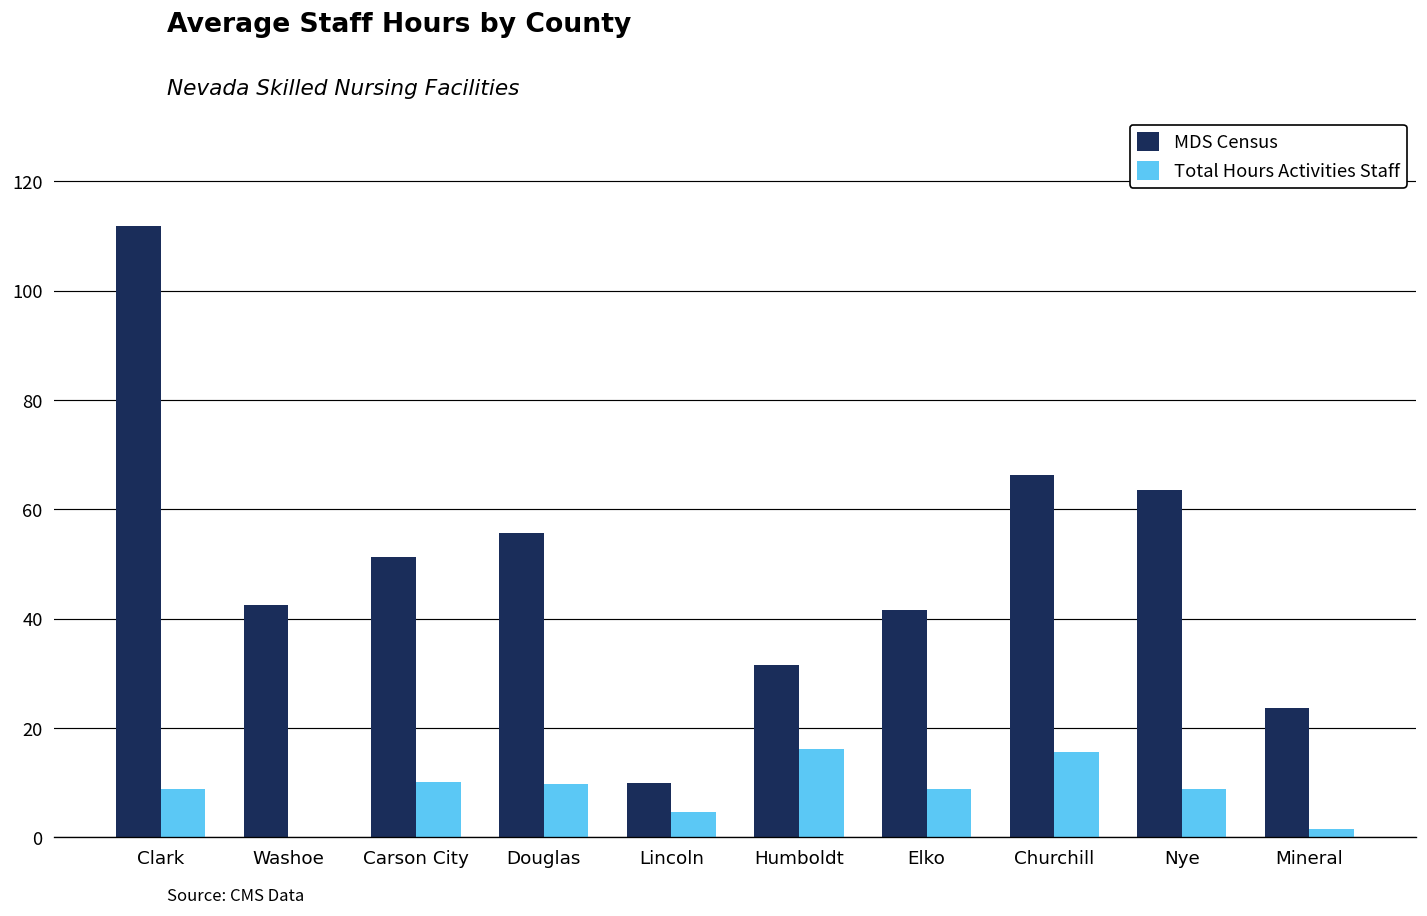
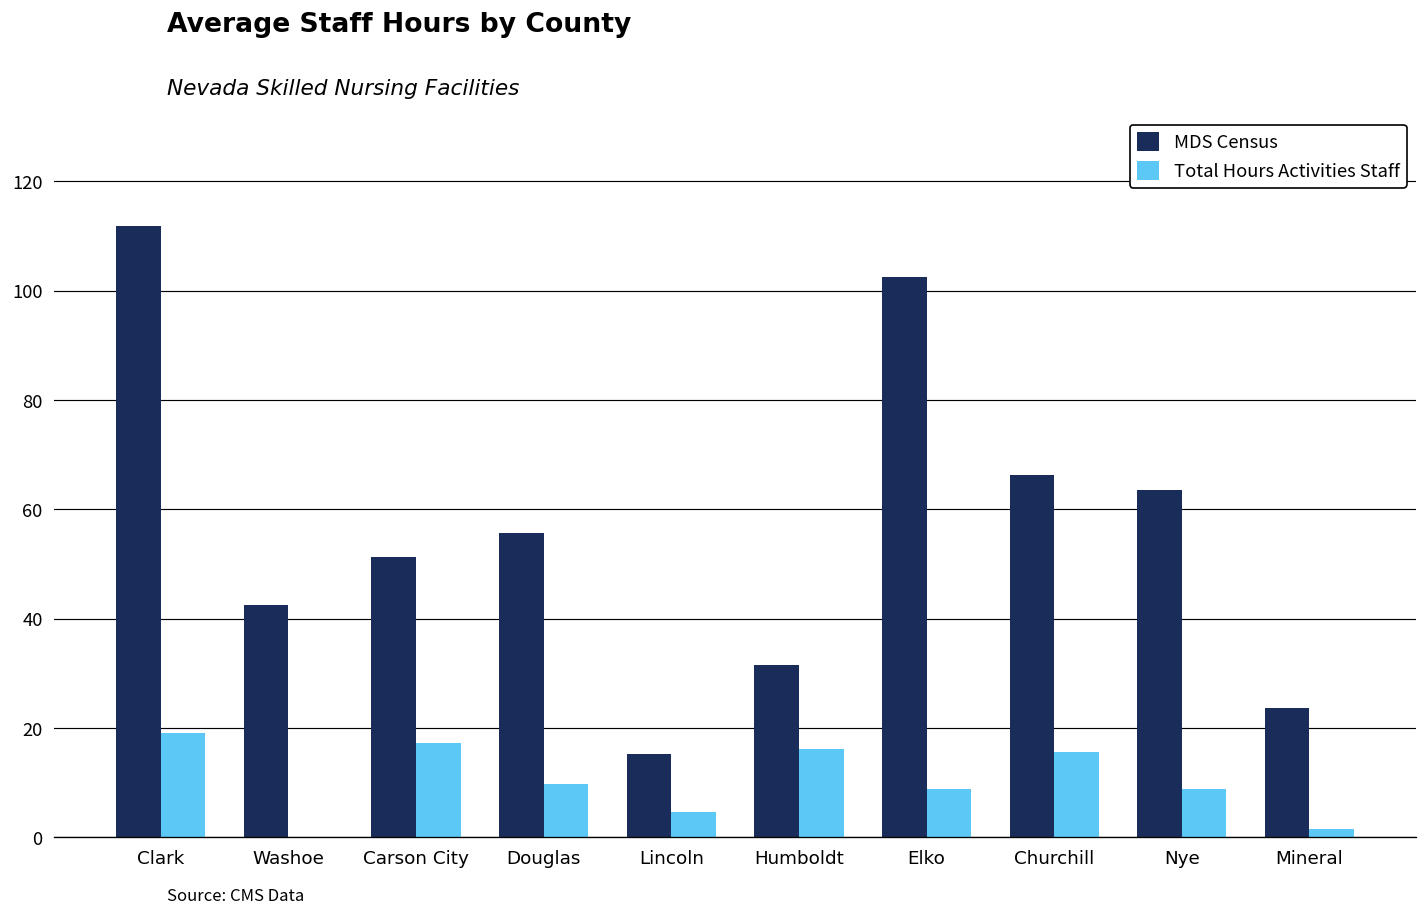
Total Hours Activities Staff, Clark: 9 -> 19
Total Hours Activities Staff, Carson City: 10 -> 17
MDS Census, Lincoln: 10 -> 15
MDS Census, Elko: 42 -> 103
